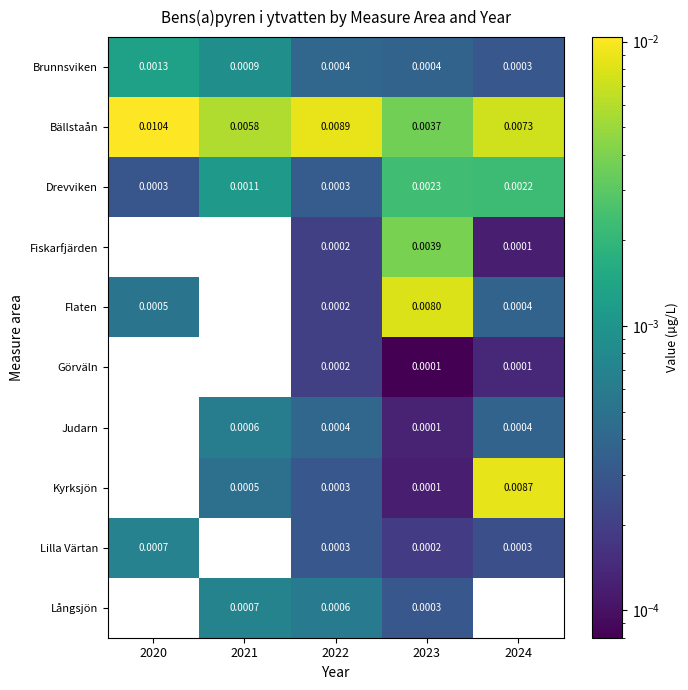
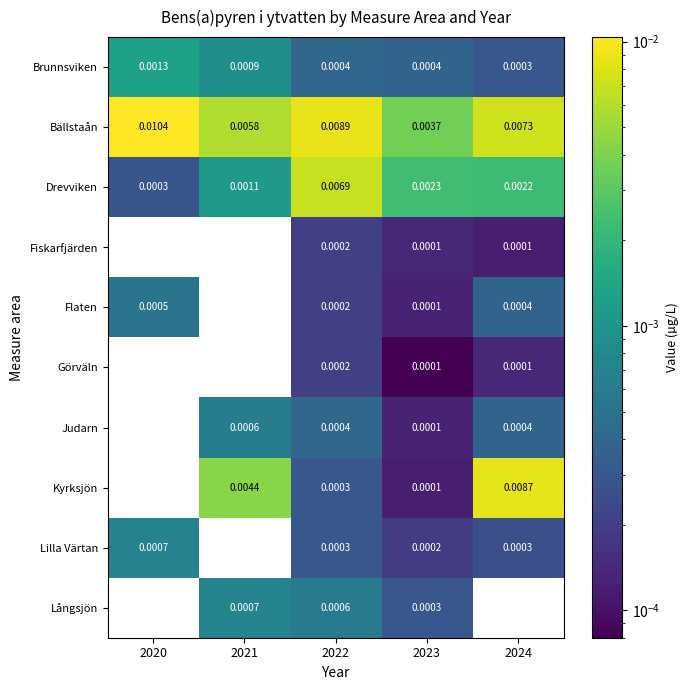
Drevviken, 2022: 0.0003 -> 0.0069
Fiskarfjärden, 2023: 0.0039 -> 0.0001
Flaten, 2023: 0.0080 -> 0.0001
Kyrksjön, 2021: 0.0005 -> 0.0044
